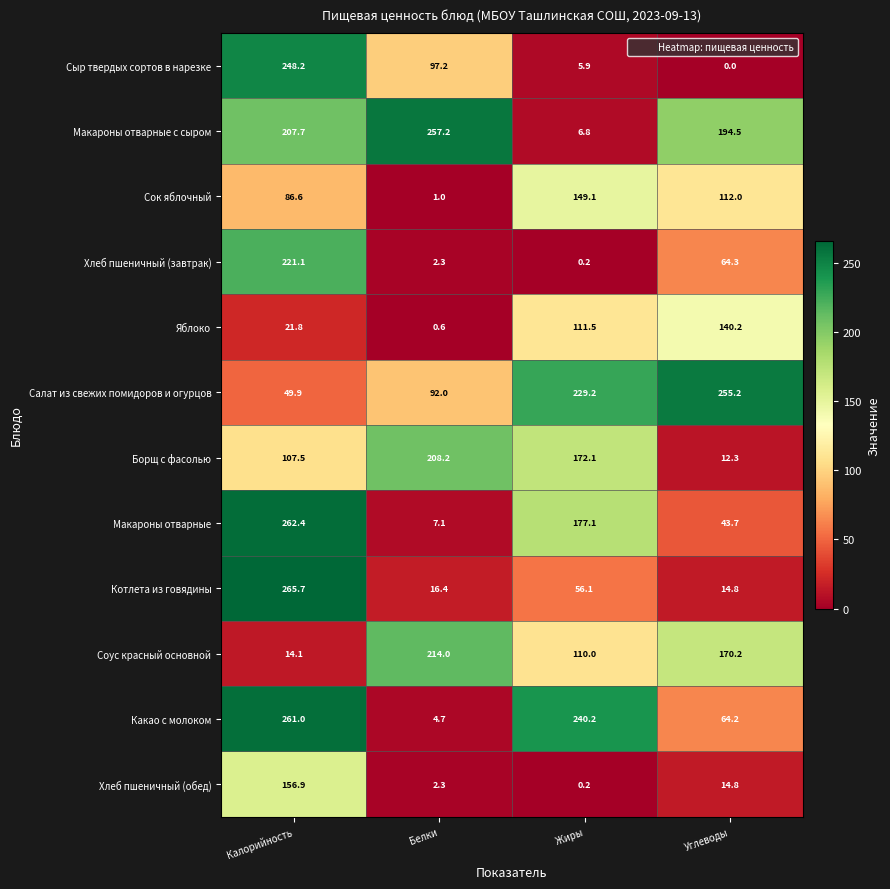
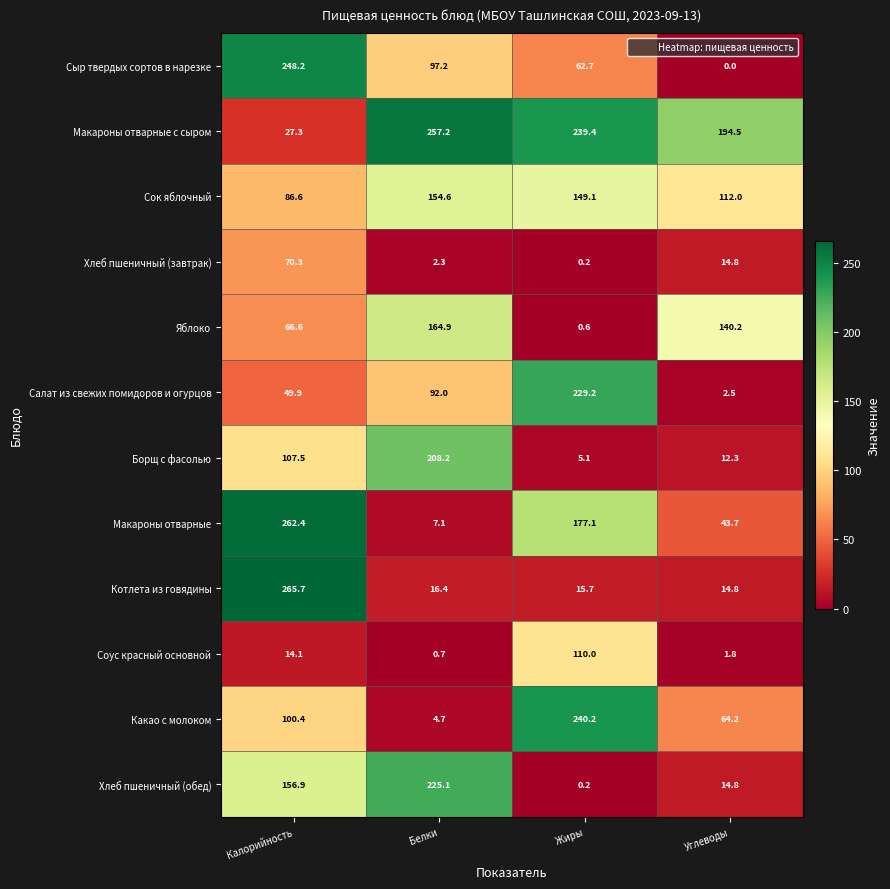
Сыр твердых сортов в нарезке, Жиры: 5.9 -> 62.7
Макароны отварные с сыром, Калорийность: 207.7 -> 27.3
Макароны отварные с сыром, Жиры: 6.8 -> 239.4
Сок яблочный, Белки: 1.0 -> 154.6
Хлеб пшеничный (завтрак), Калорийность: 221.1 -> 70.3
Хлеб пшеничный (завтрак), Углеводы: 64.3 -> 14.8
Яблоко, Калорийность: 21.8 -> 66.6
Яблоко, Белки: 0.6 -> 164.9
Яблоко, Жиры: 111.5 -> 0.6
Салат из свежих помидоров и огурцов, Углеводы: 255.2 -> 2.5
Борщ с фасолью, Жиры: 172.1 -> 5.1
Котлета из говядины, Жиры: 56.1 -> 15.7
Соус красный основной, Белки: 214.0 -> 0.7
Соус красный основной, Углеводы: 170.2 -> 1.8
Какао с молоком, Калорийность: 261.0 -> 100.4
Хлеб пшеничный (обед), Белки: 2.3 -> 225.1
